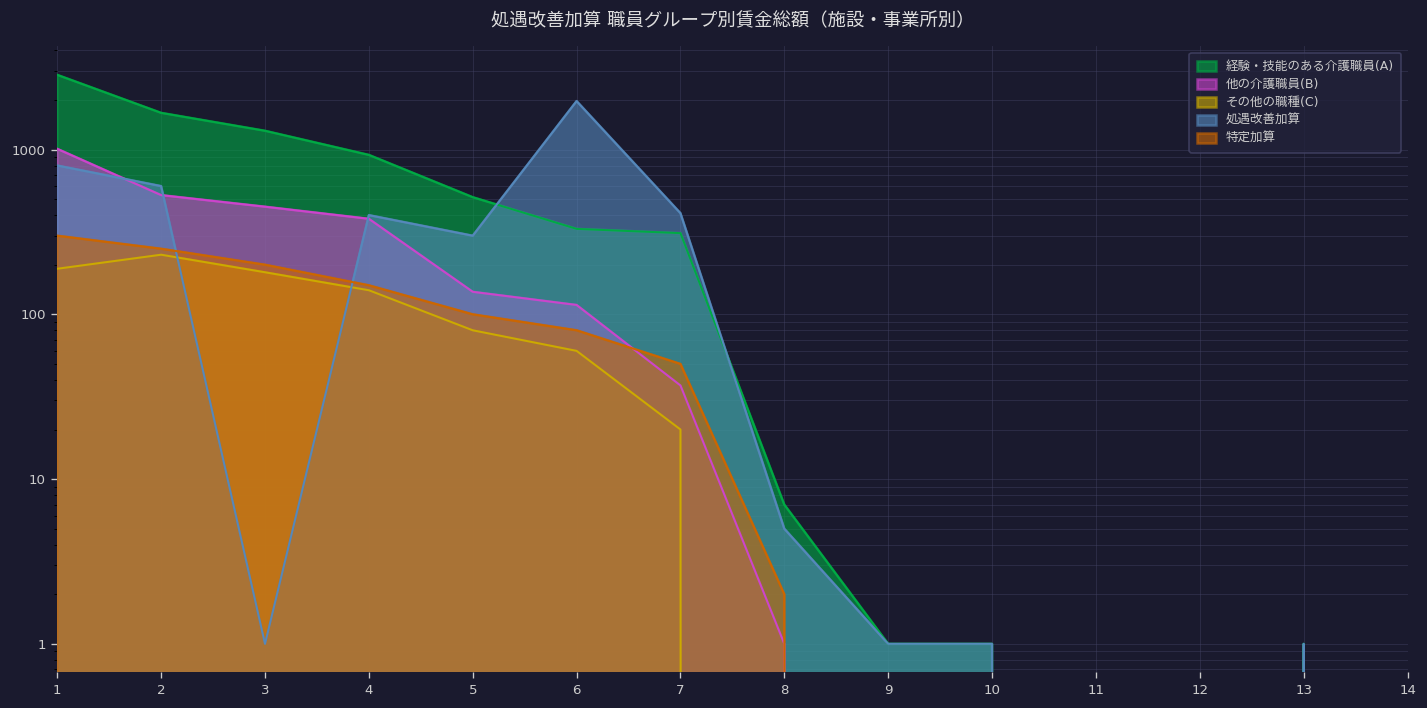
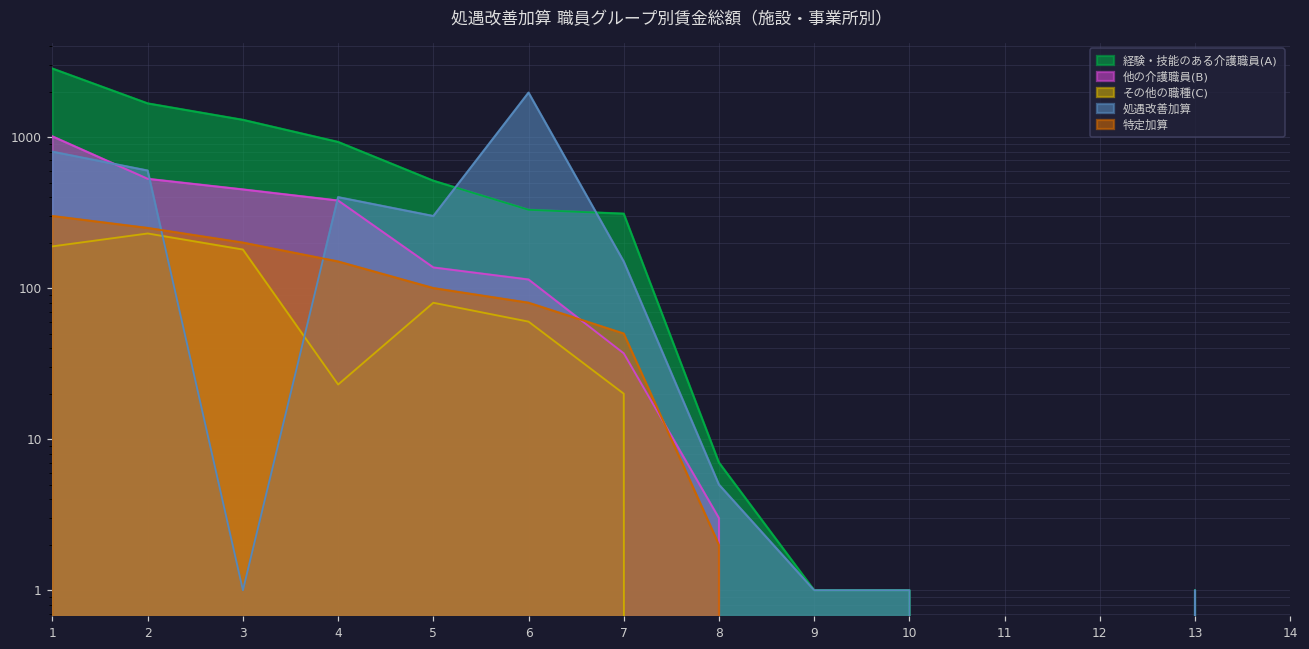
その他の職種(C), 4: 140 -> 23
処遇改善加算, 7: 410 -> 150
他の介護職員(B), 8: 1 -> 3
